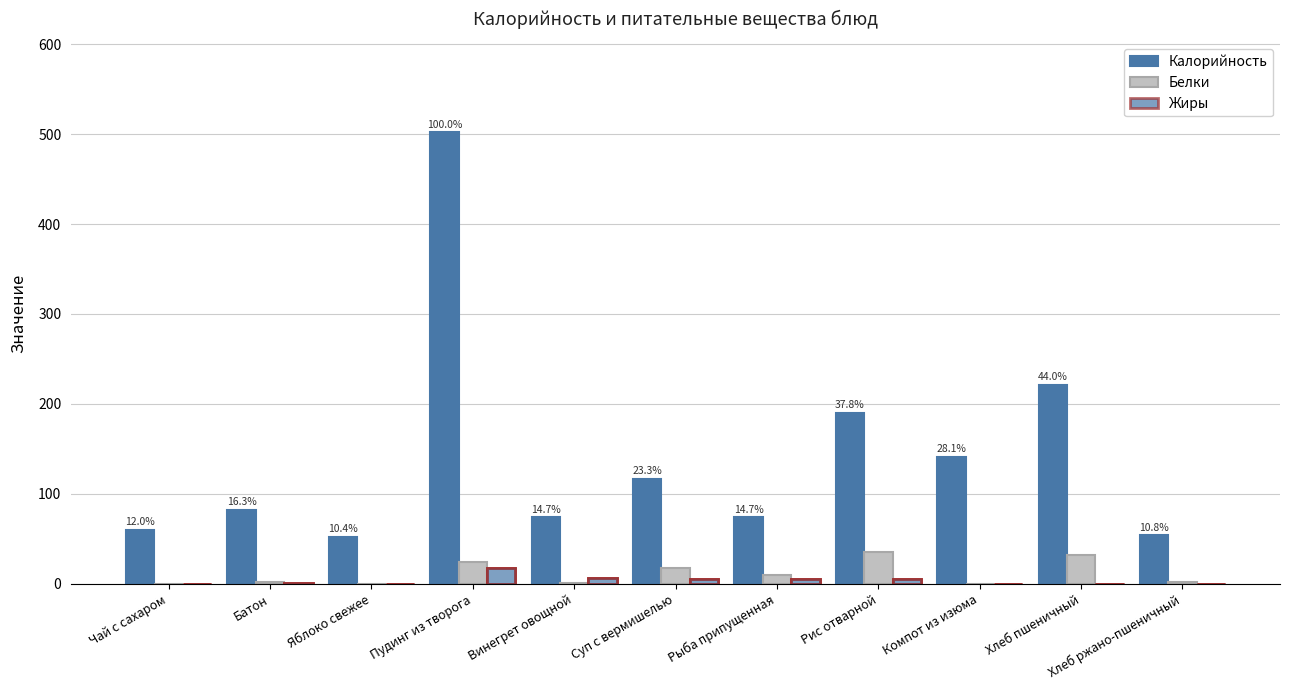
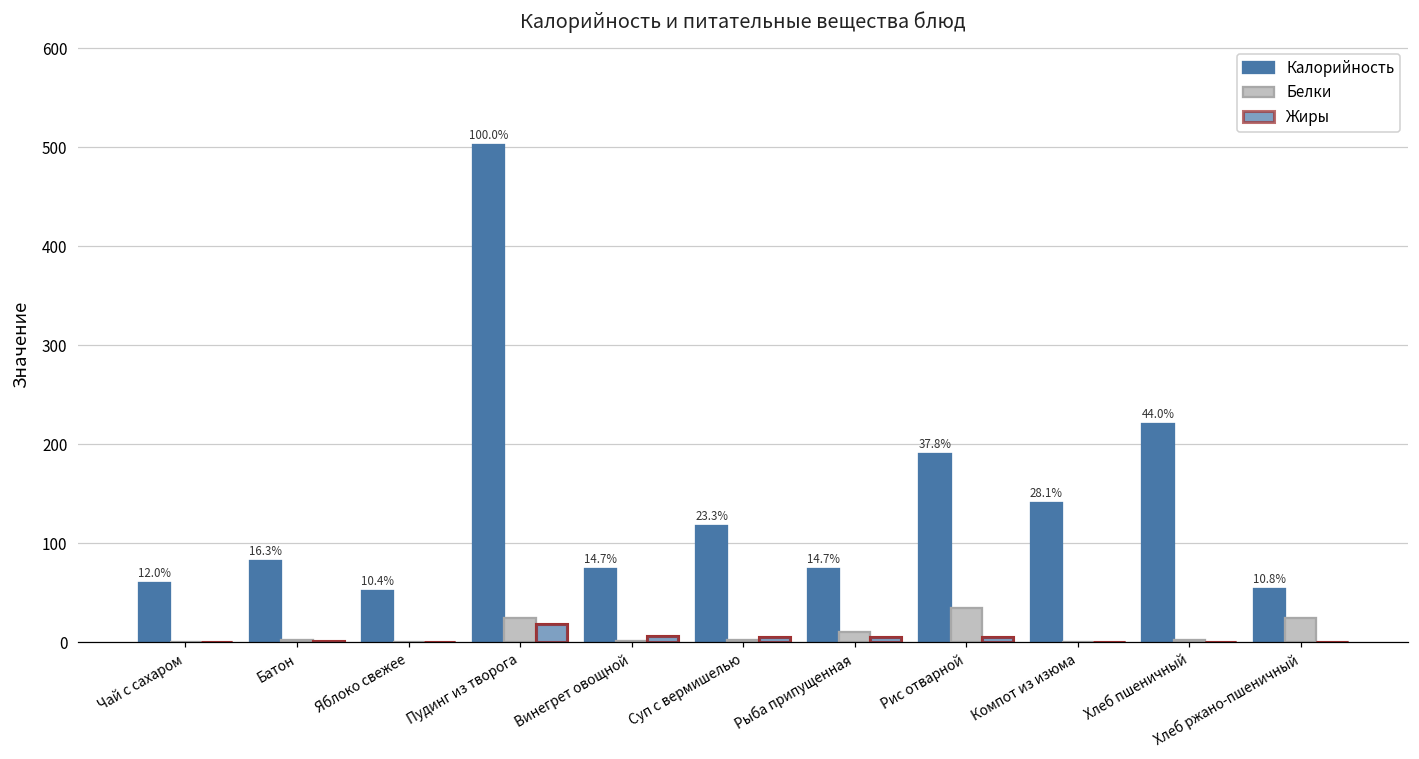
Белки, Суп с вермишелью: 20 -> 0
Белки, Хлеб пшеничный: 30 -> 0
Белки, Хлеб ржано-пшеничный: 0 -> 20
